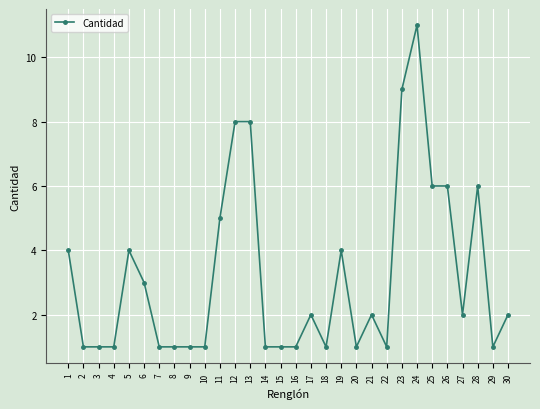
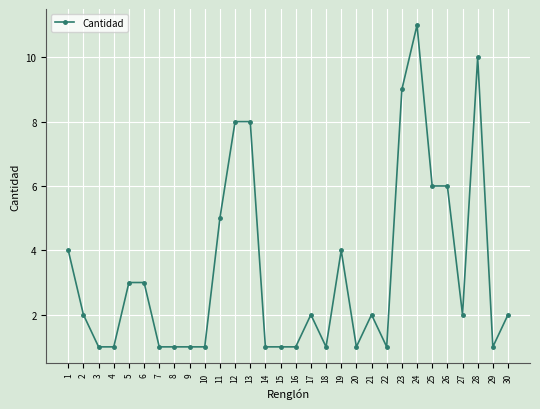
2: 1 -> 2
5: 4 -> 3
28: 6 -> 10
